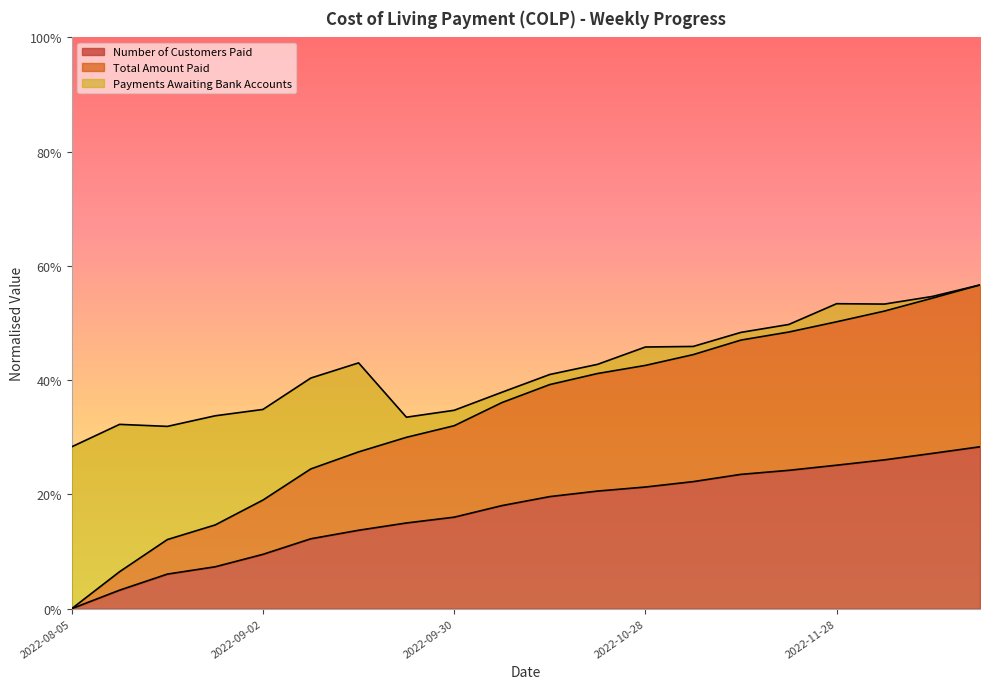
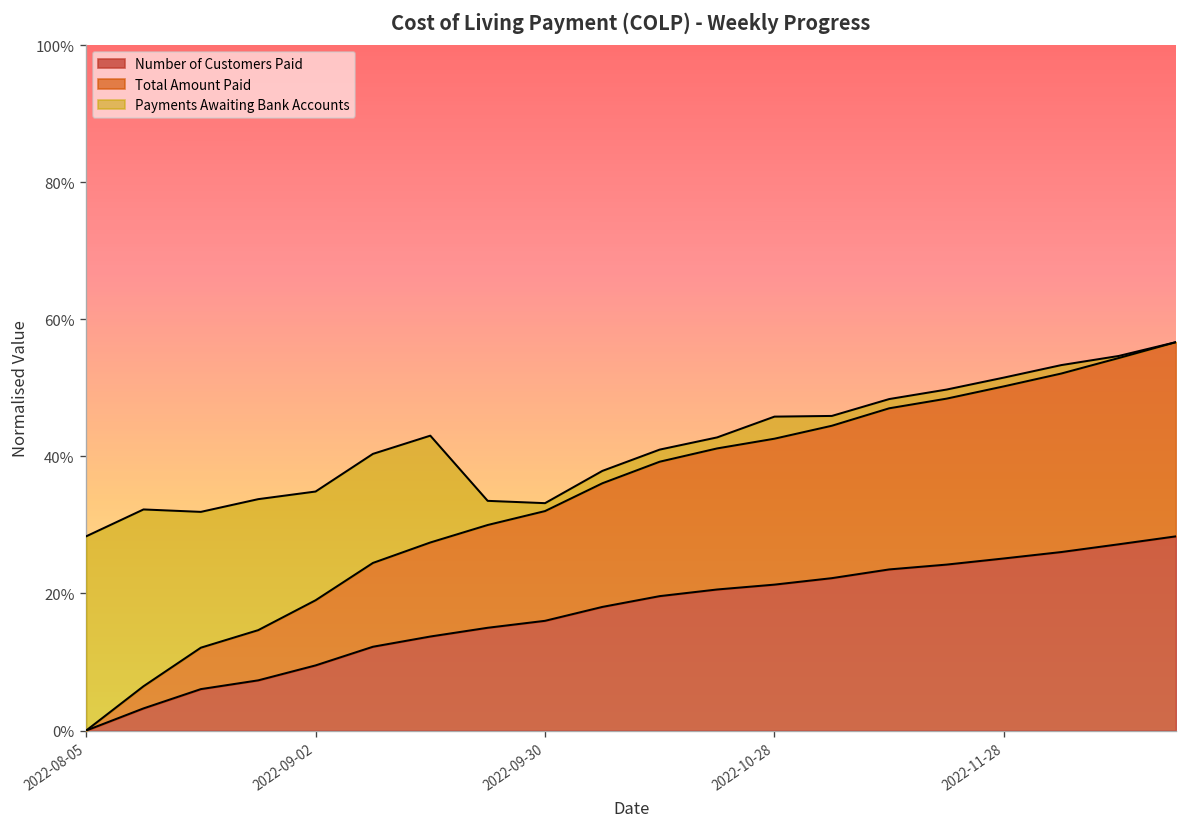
Payments Awaiting Bank Accounts, 2022-09-30: 3% -> 1%
Payments Awaiting Bank Accounts, 2022-11-28: 3% -> 1%
